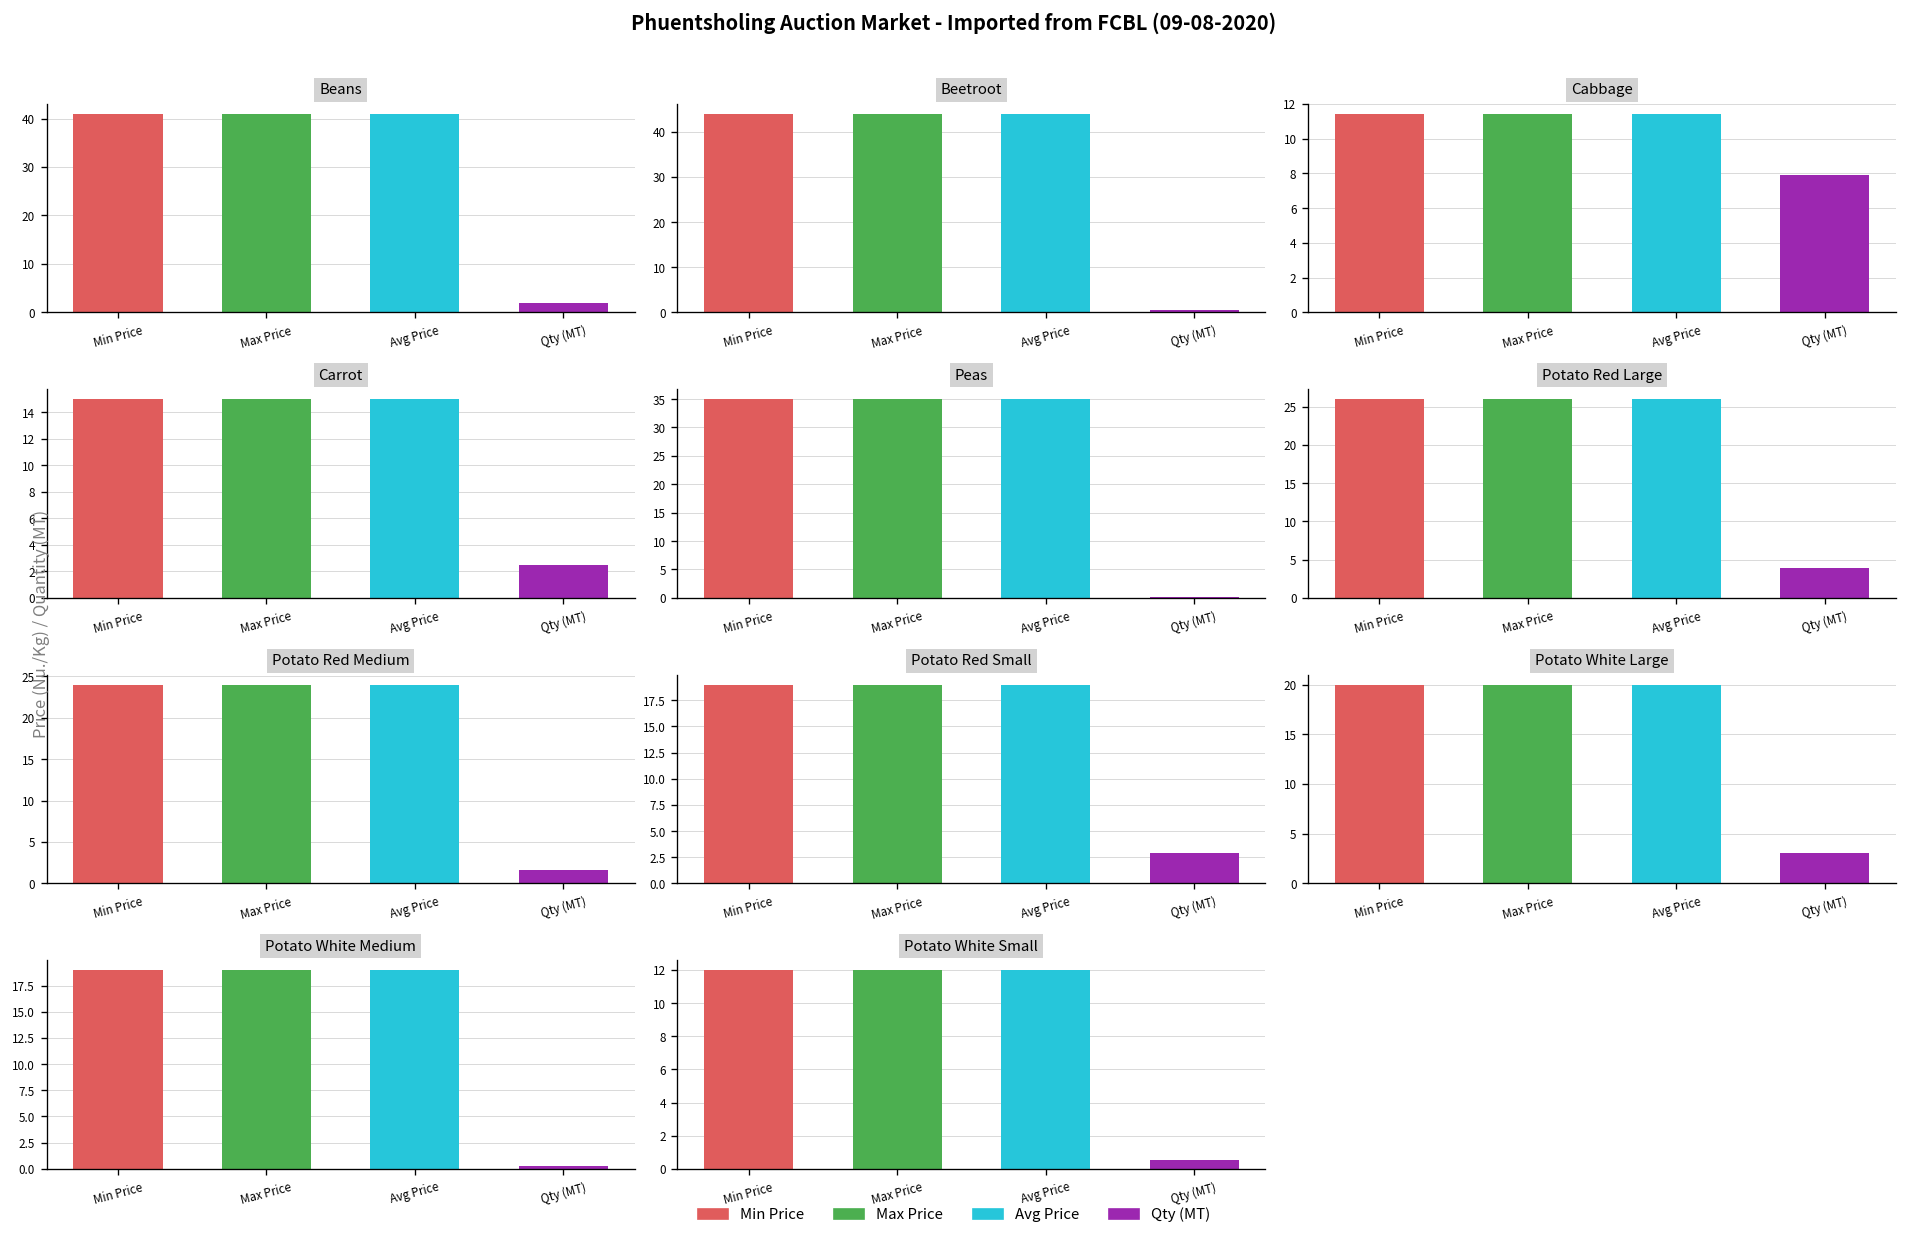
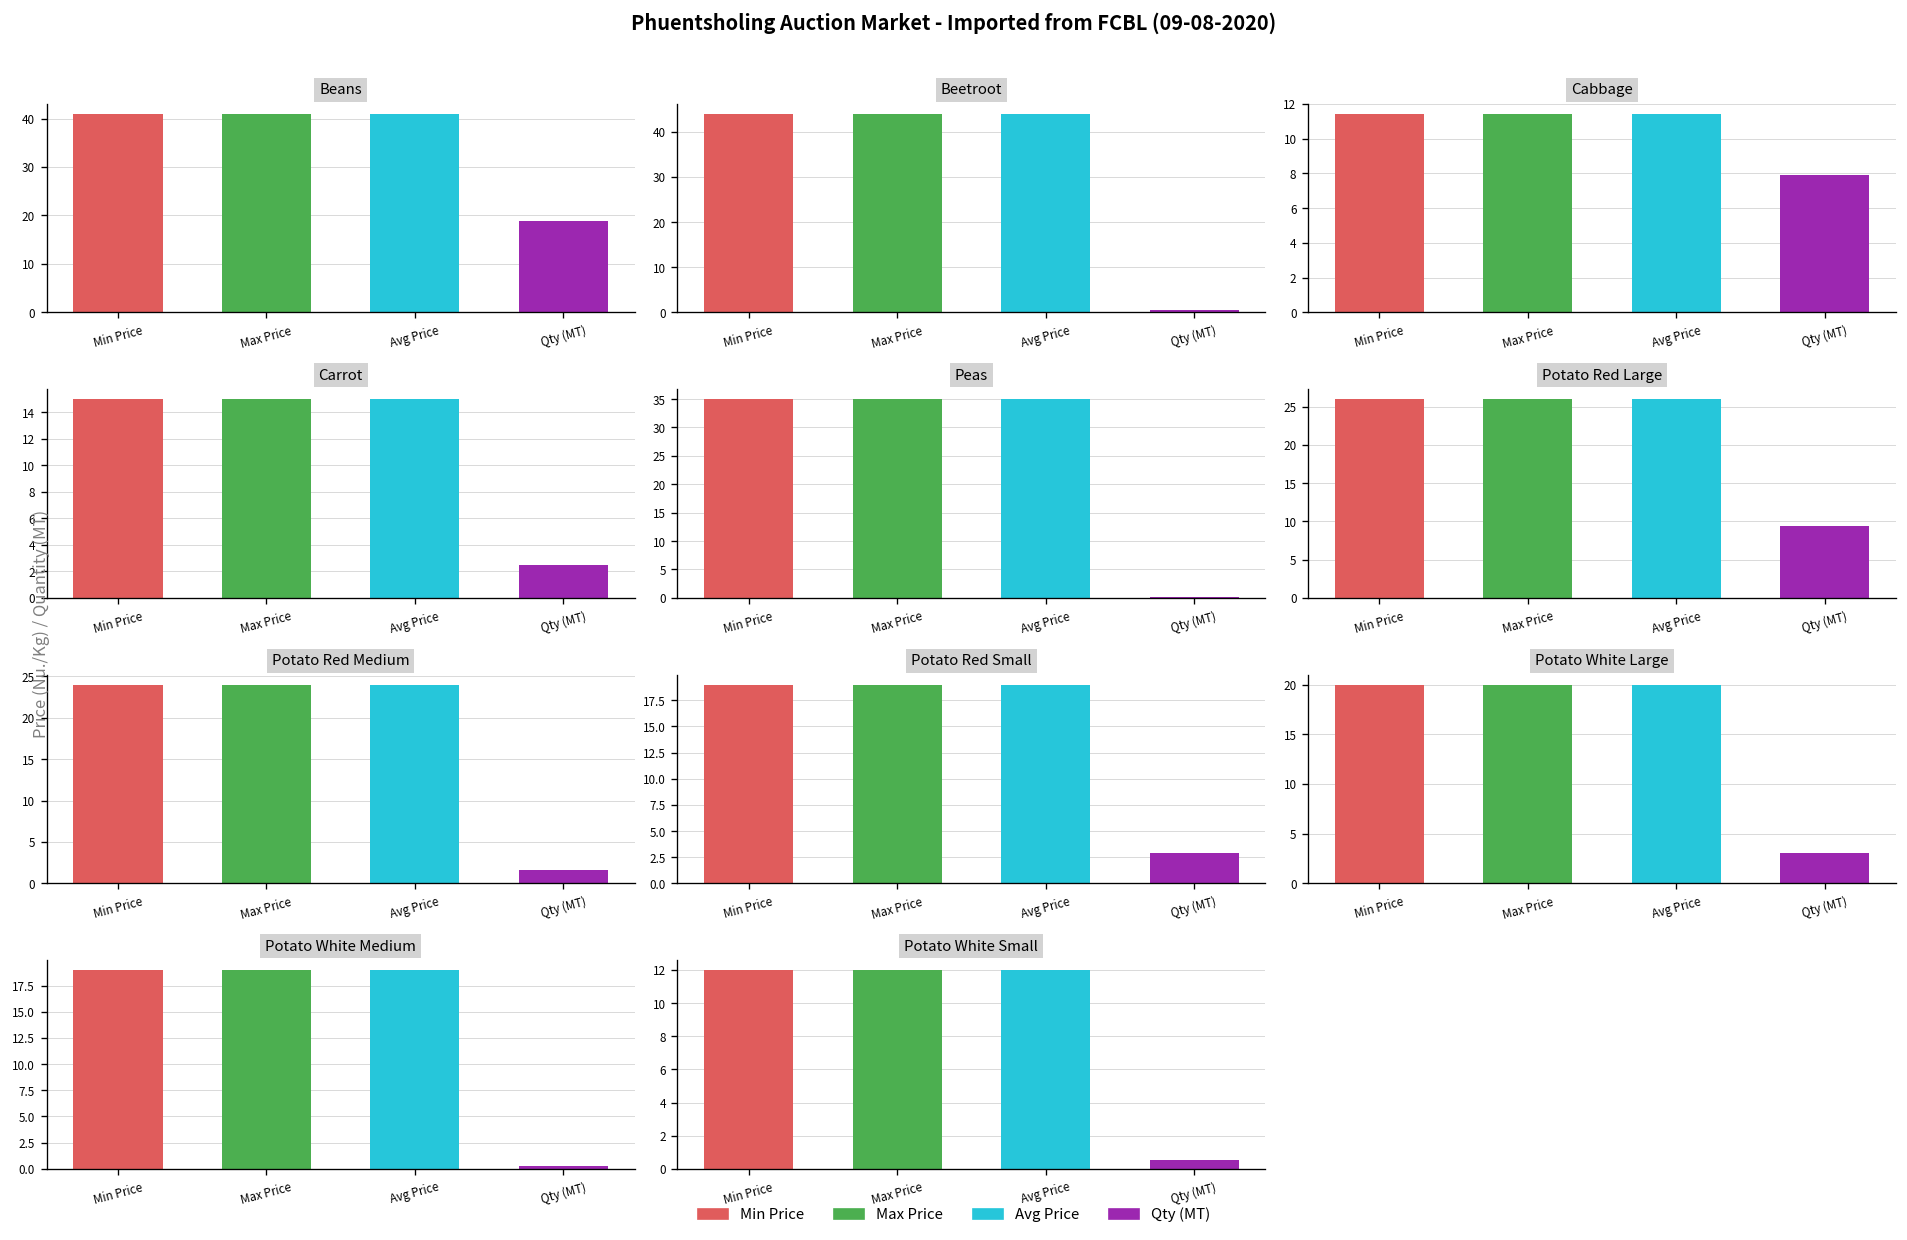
Beans, Qty (MT): 2 -> 19
Potato Red Large, Qty (MT): 4 -> 9
